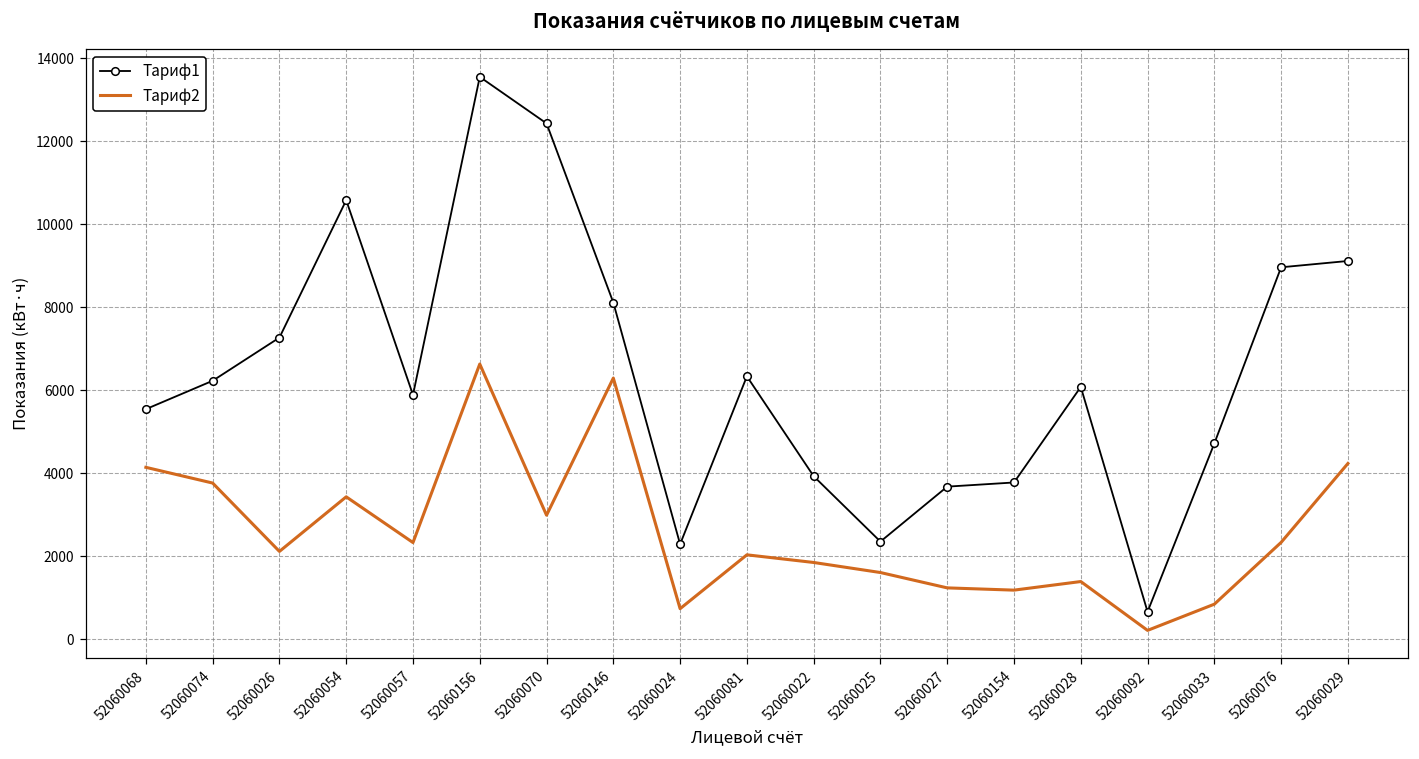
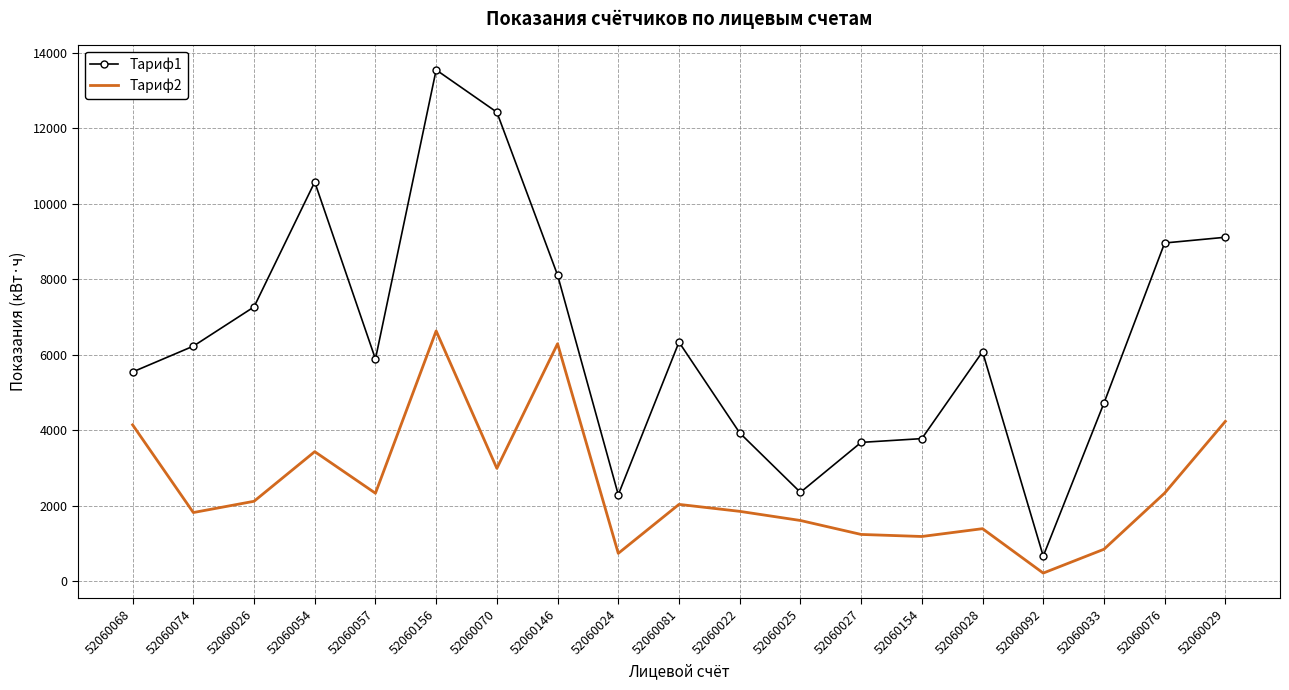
Тариф2, 52060074: 3800 -> 1800
